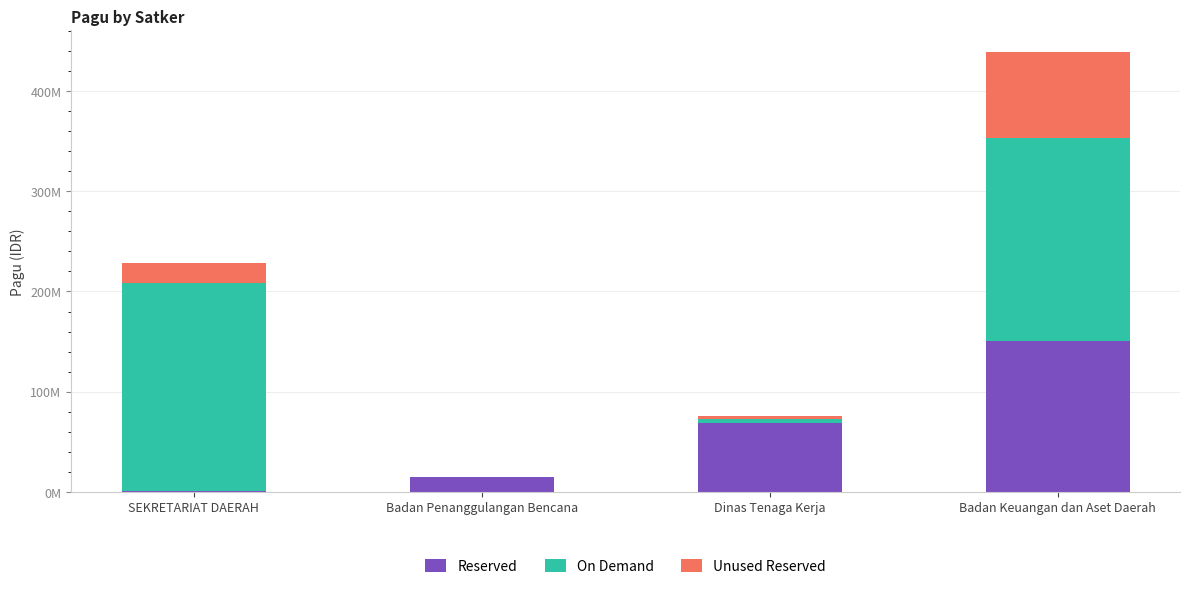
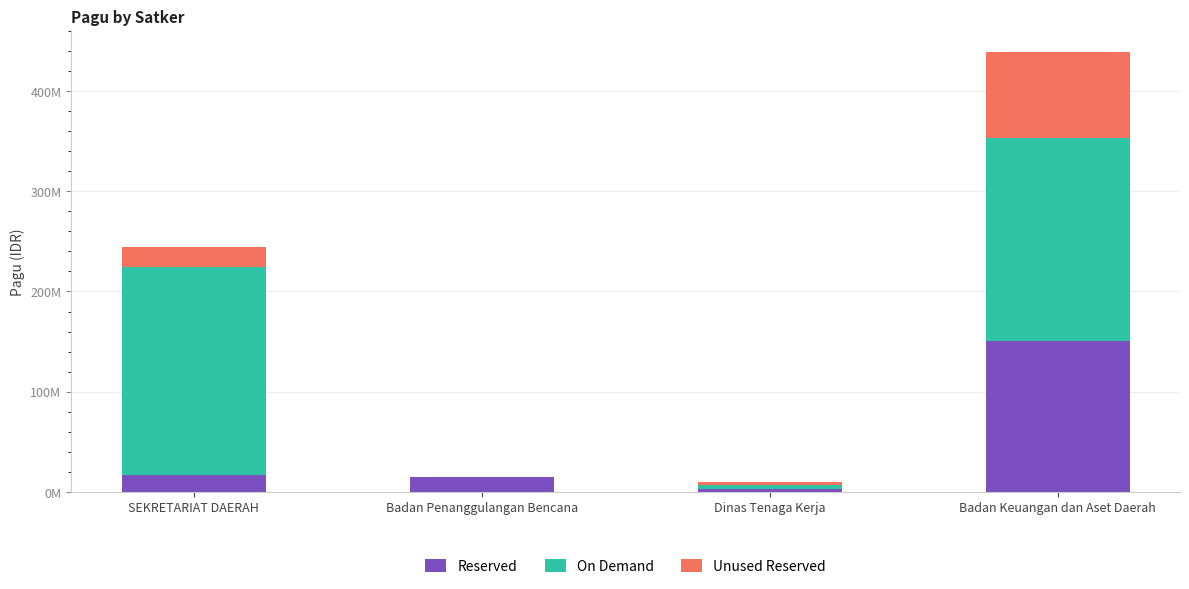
Reserved, SEKRETARIAT DAERAH: 0 -> 16000000
Reserved, Dinas Tenaga Kerja: 68000000 -> 3000000
